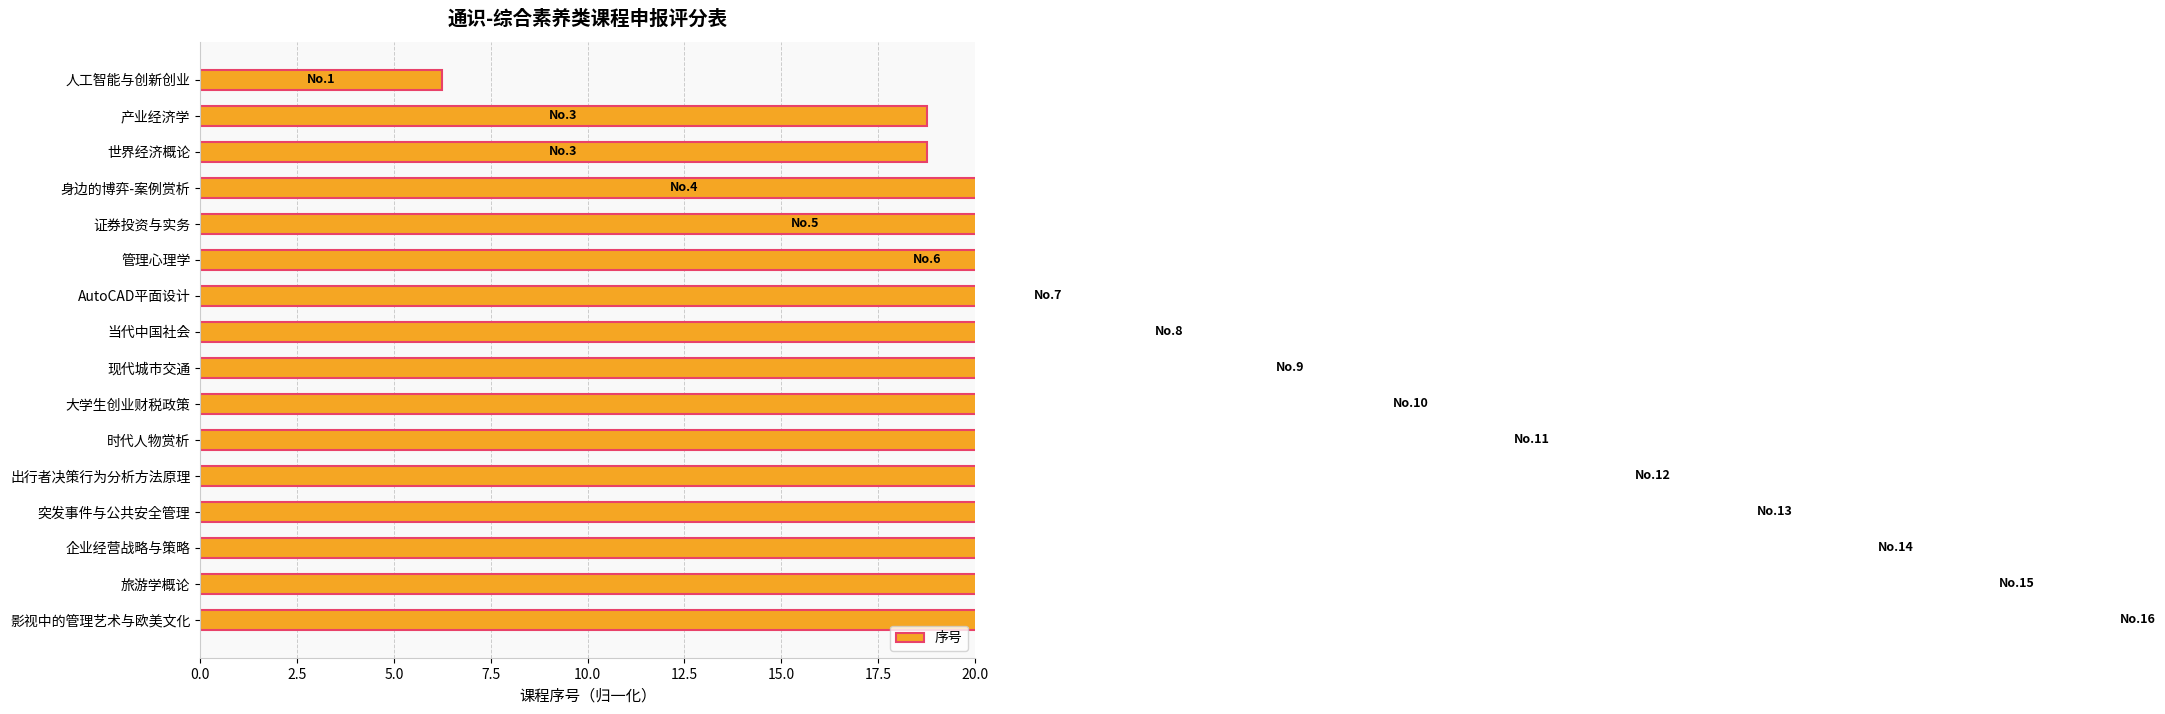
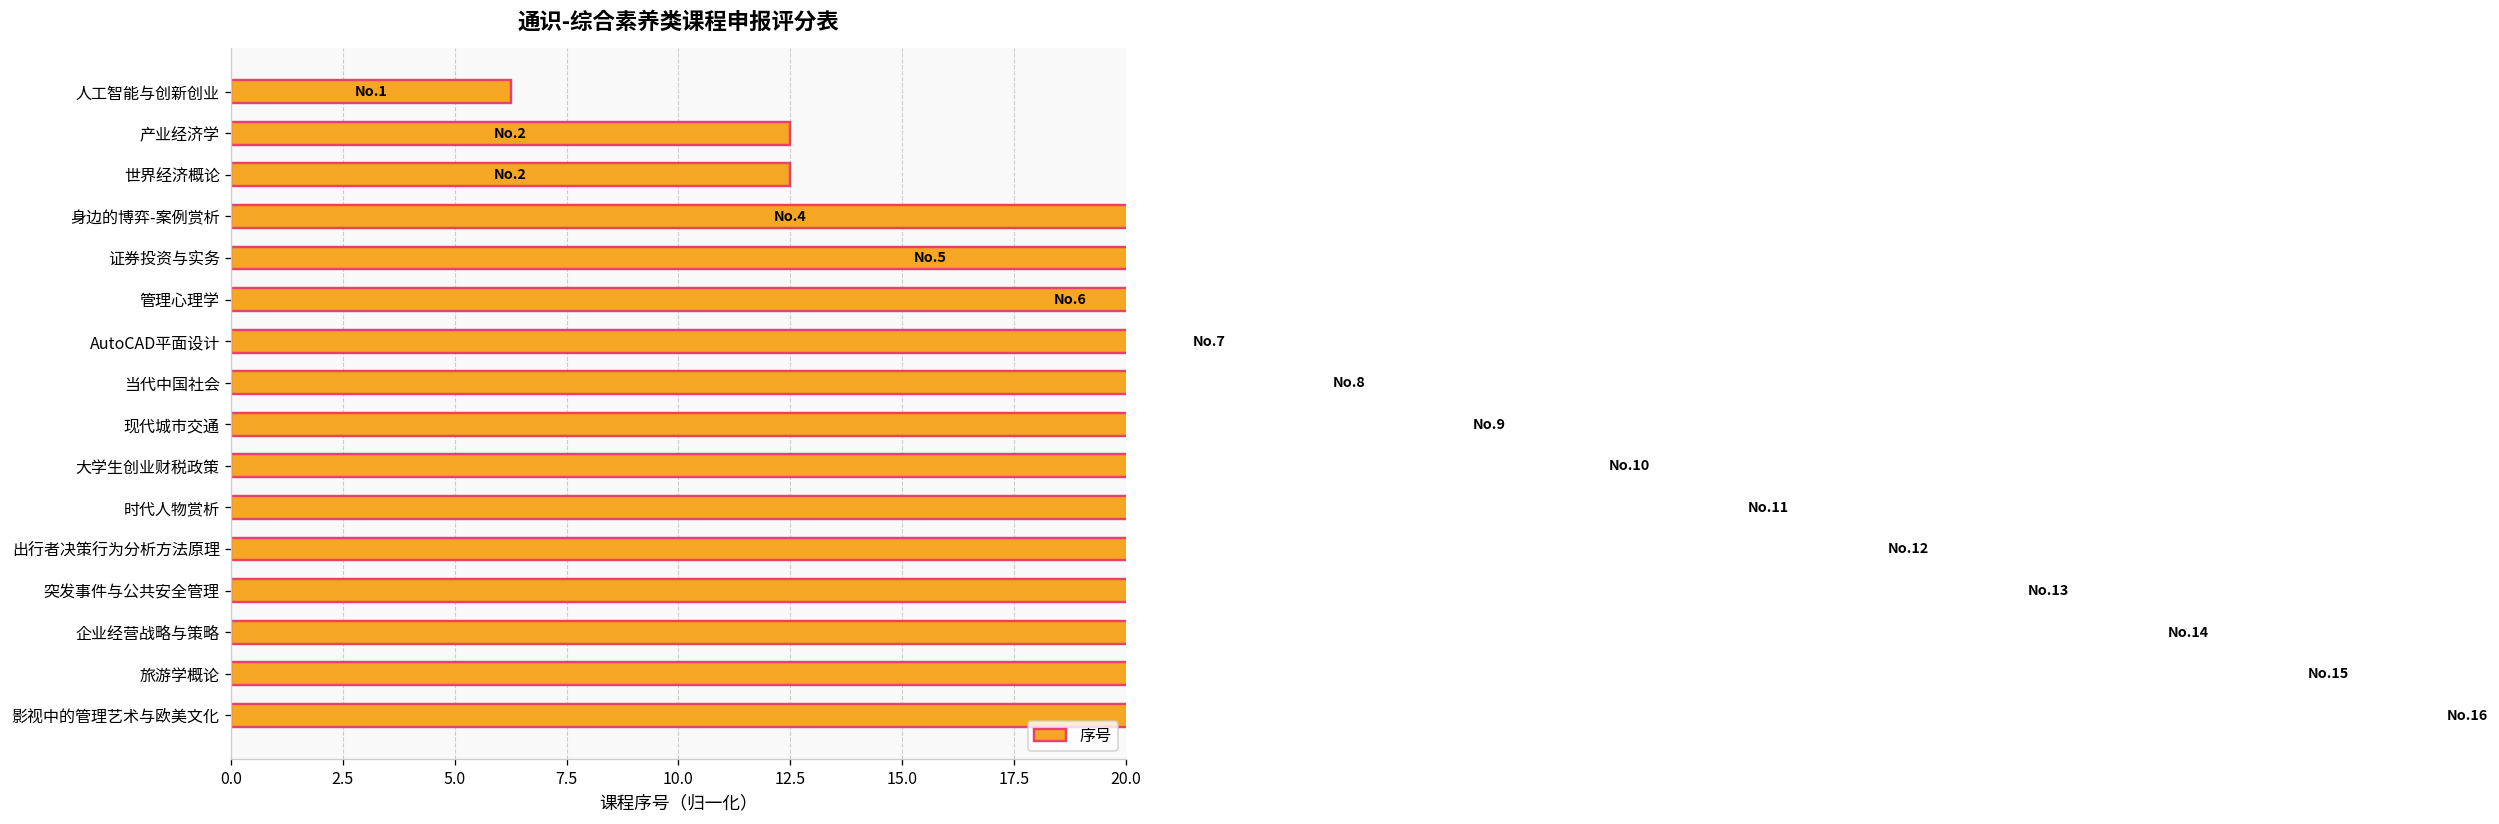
产业经济学: 3 -> 2
世界经济概论: 3 -> 2
